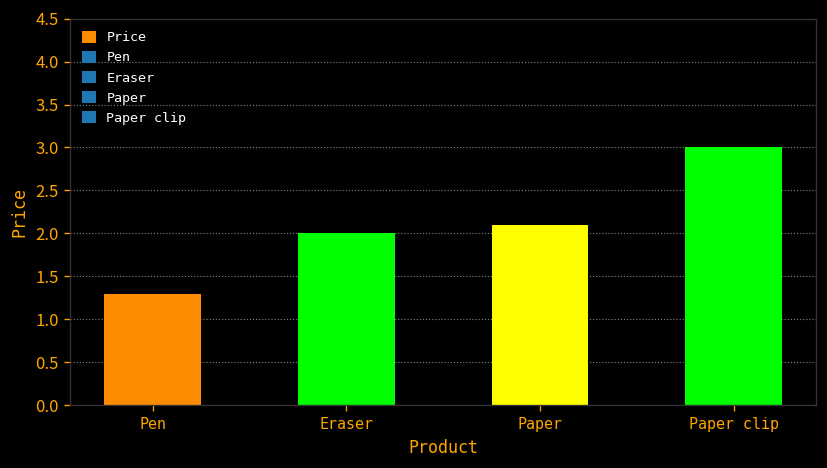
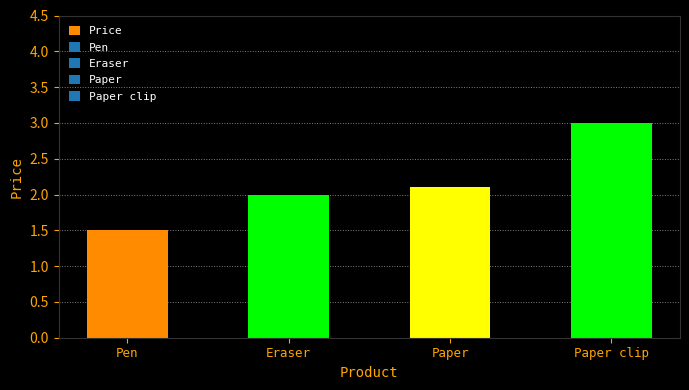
Pen: 1.3 -> 1.5
